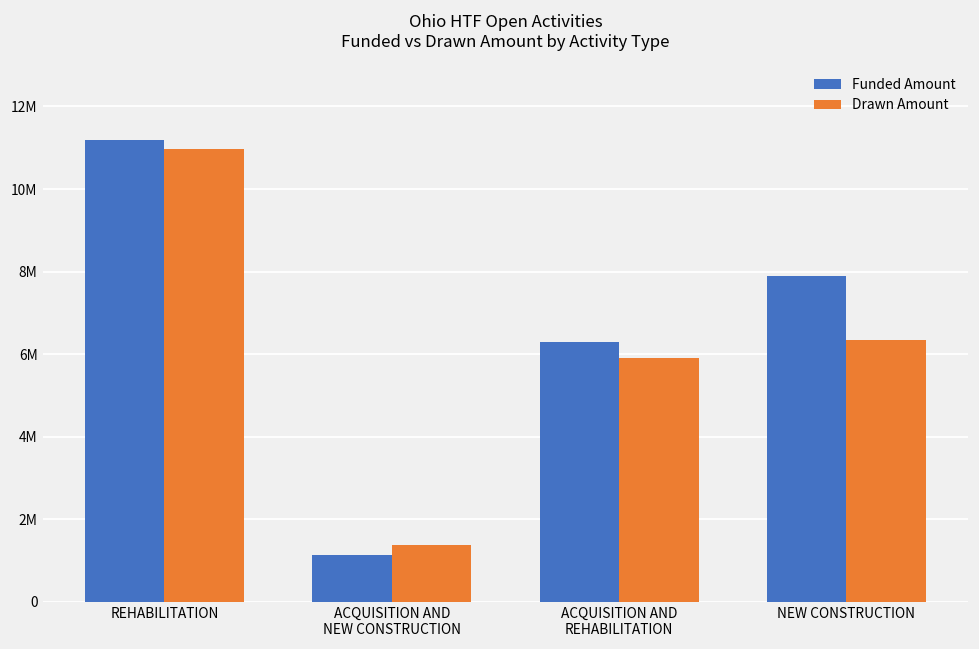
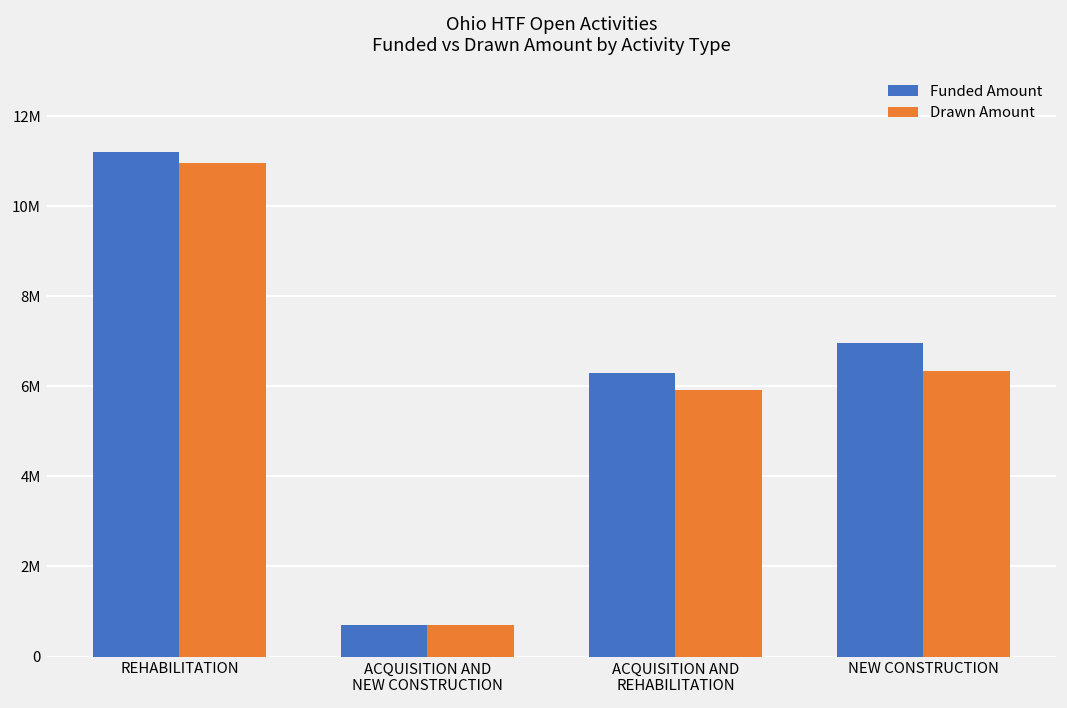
Funded Amount, ACQUISITION AND NEW CONSTRUCTION: 1100000 -> 700000
Drawn Amount, ACQUISITION AND NEW CONSTRUCTION: 1400000 -> 700000
Funded Amount, NEW CONSTRUCTION: 7900000 -> 7000000
